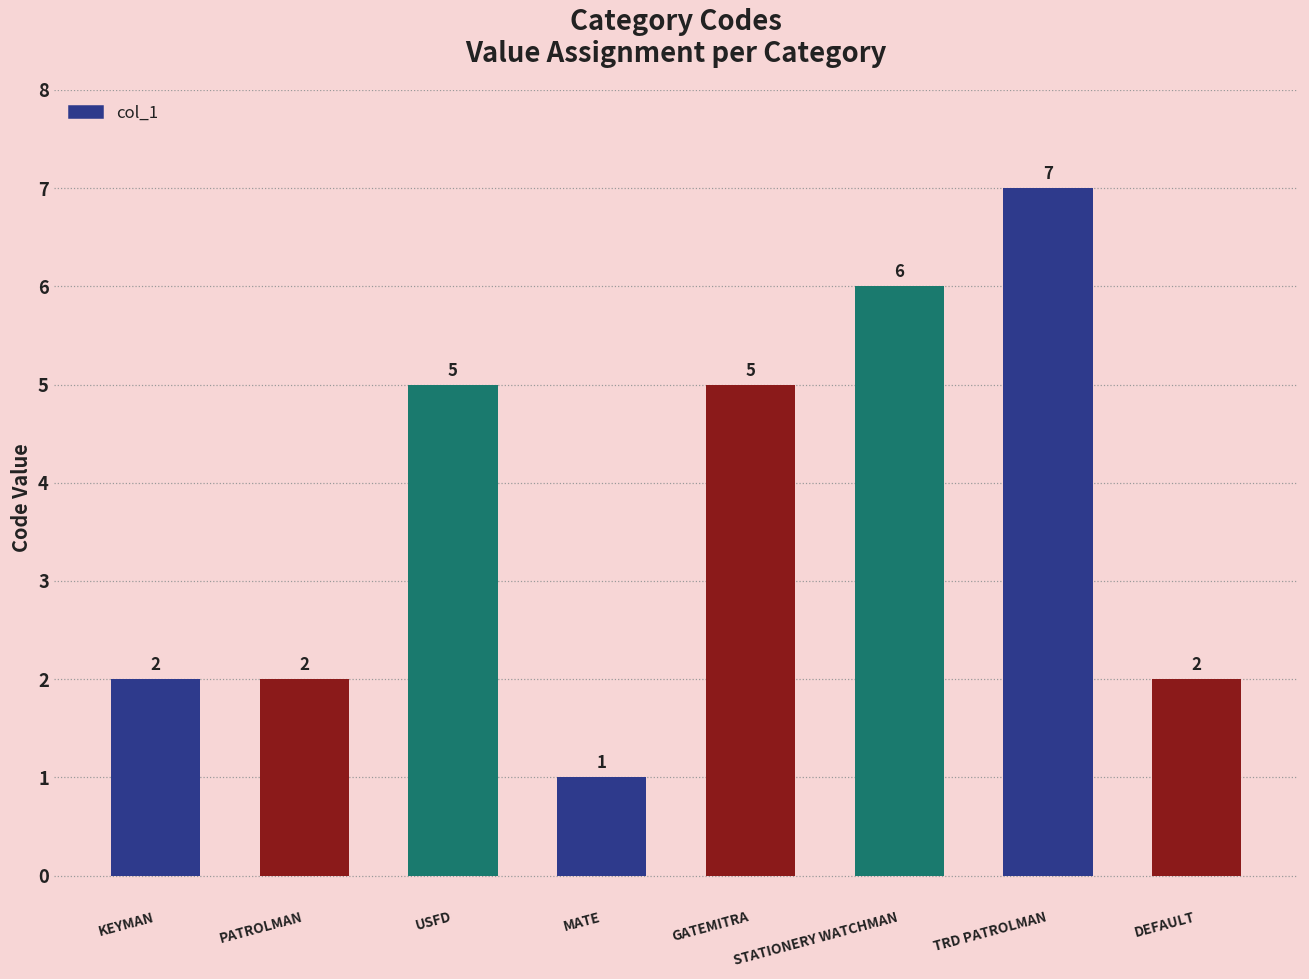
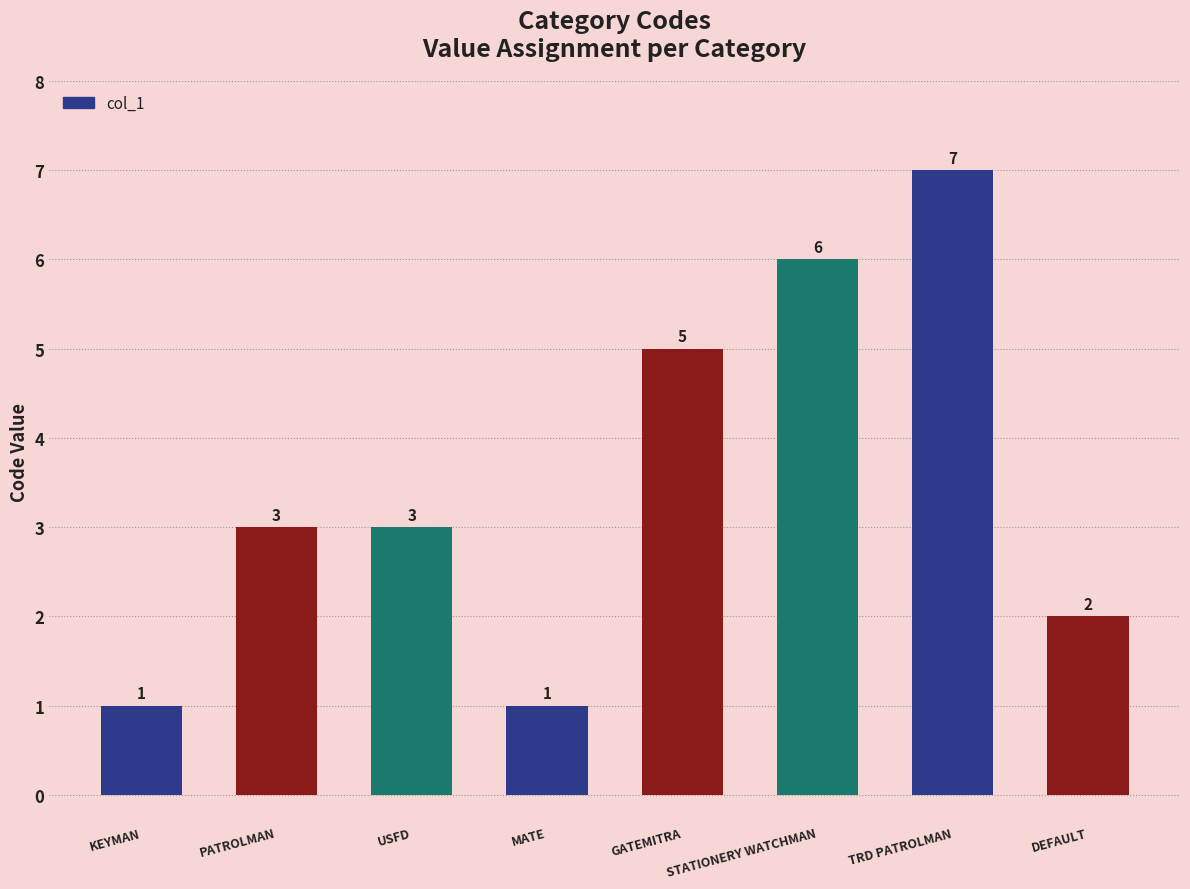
KEYMAN: 2 -> 1
PATROLMAN: 2 -> 3
USFD: 5 -> 3
